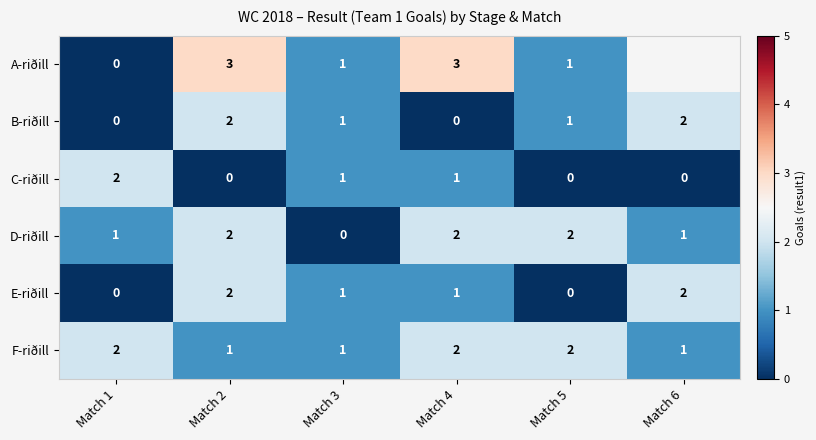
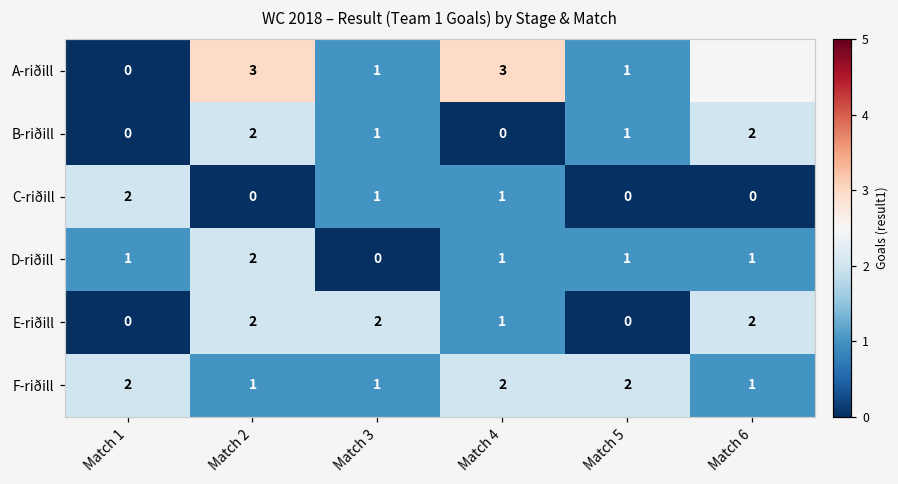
D-riðill, Match 4: 2 -> 1
D-riðill, Match 5: 2 -> 1
E-riðill, Match 3: 1 -> 2
